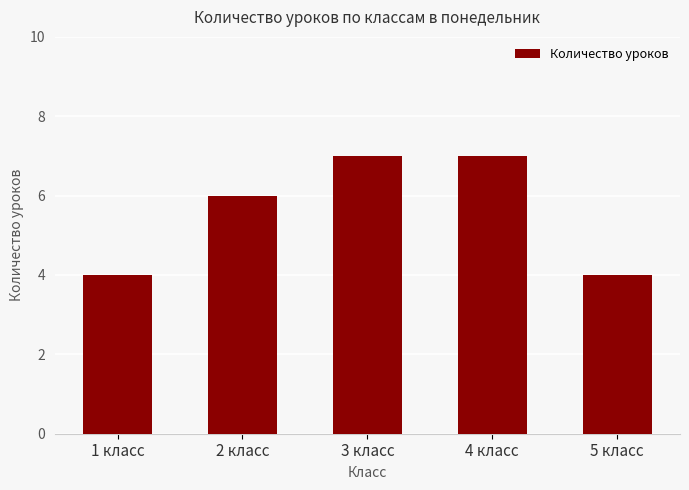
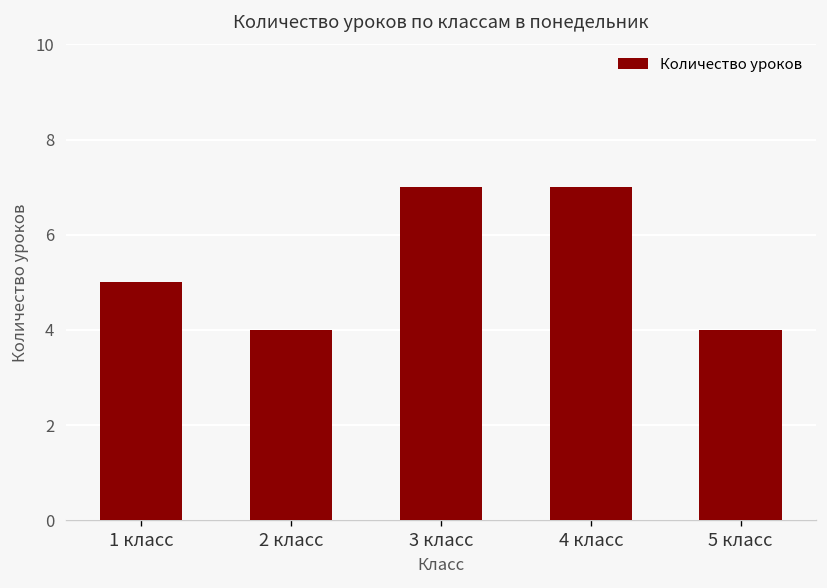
1 класс: 4 -> 5
2 класс: 6 -> 4
